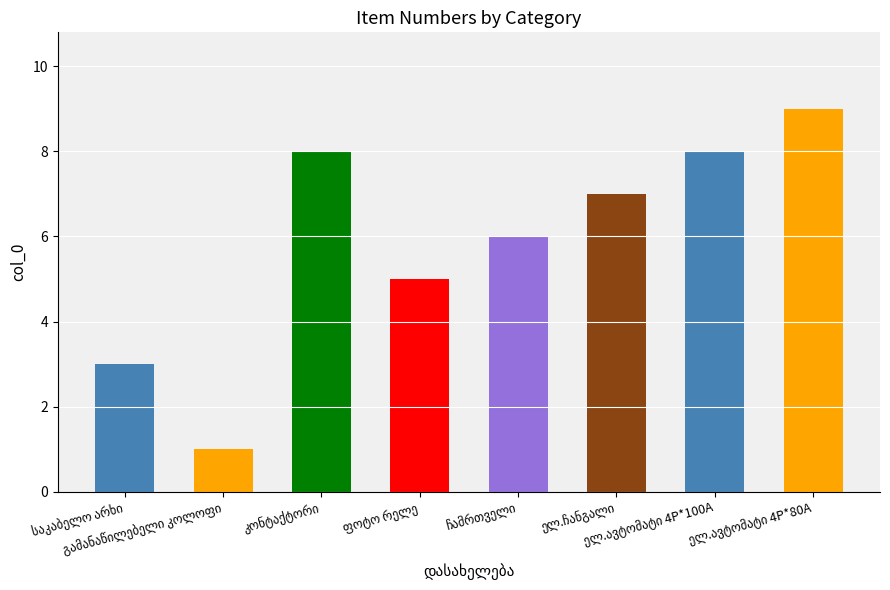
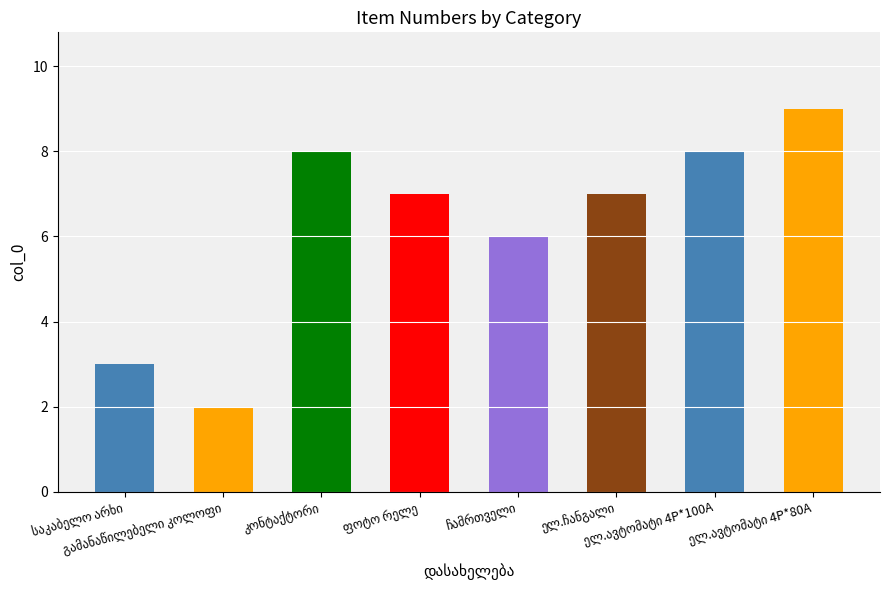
გამანაწილებელი კოლოფი: 1 -> 2
ფოტო რელე: 5 -> 7
